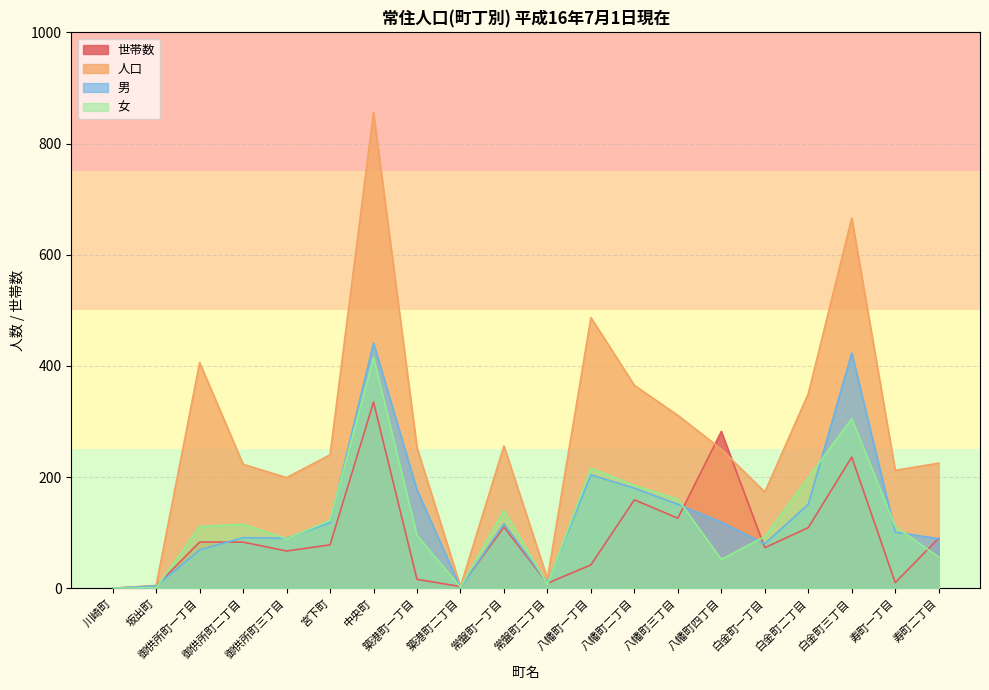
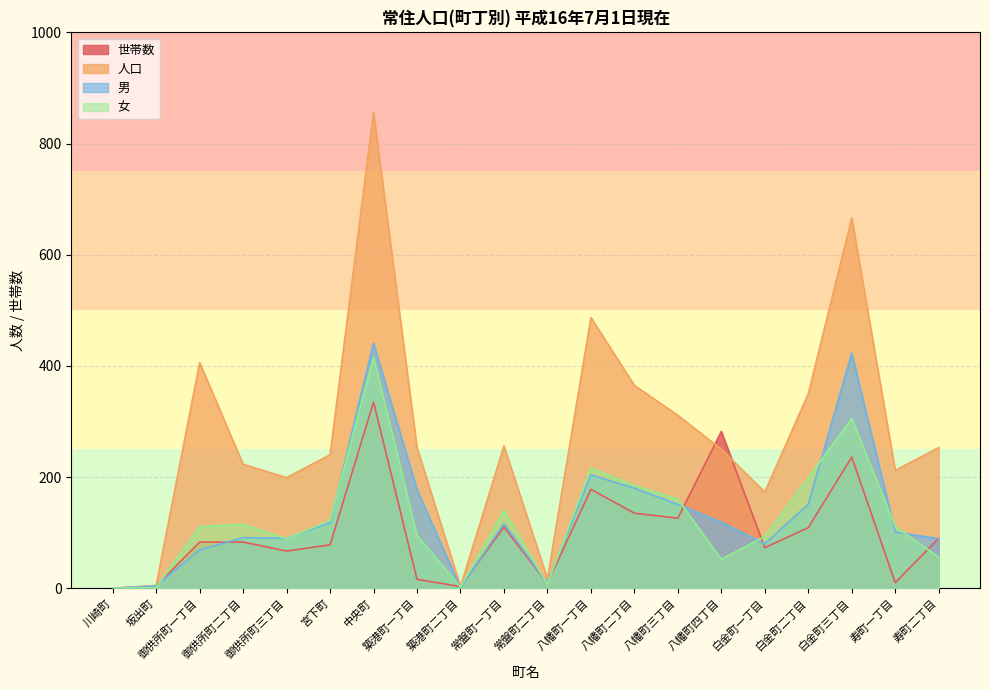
世帯数, 八幡町一丁目: 40 -> 180
世帯数, 八幡町二丁目: 160 -> 140
人口, 寿町二丁目: 230 -> 250
